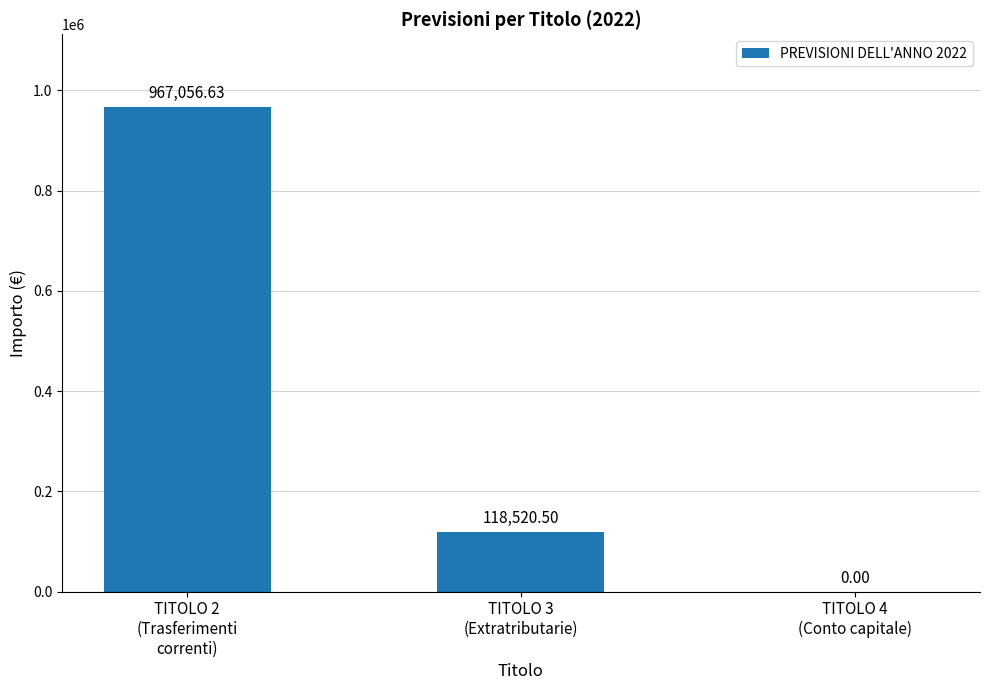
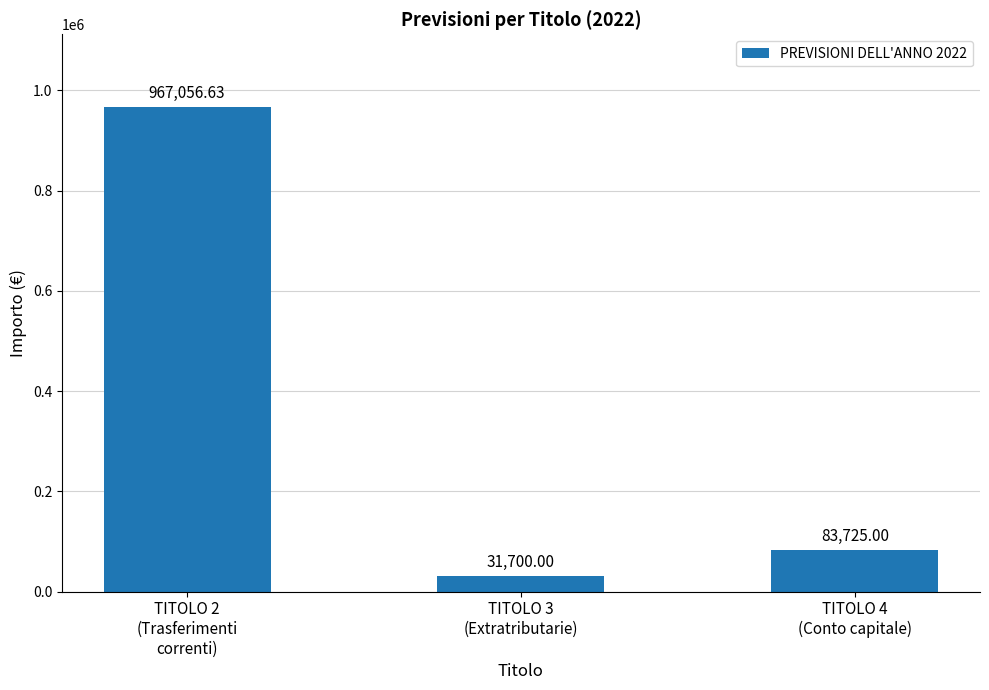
TITOLO 3 (Extratributarie): 118,520.50 -> 31,700.00
TITOLO 4 (Conto capitale): 0.00 -> 83,725.00
